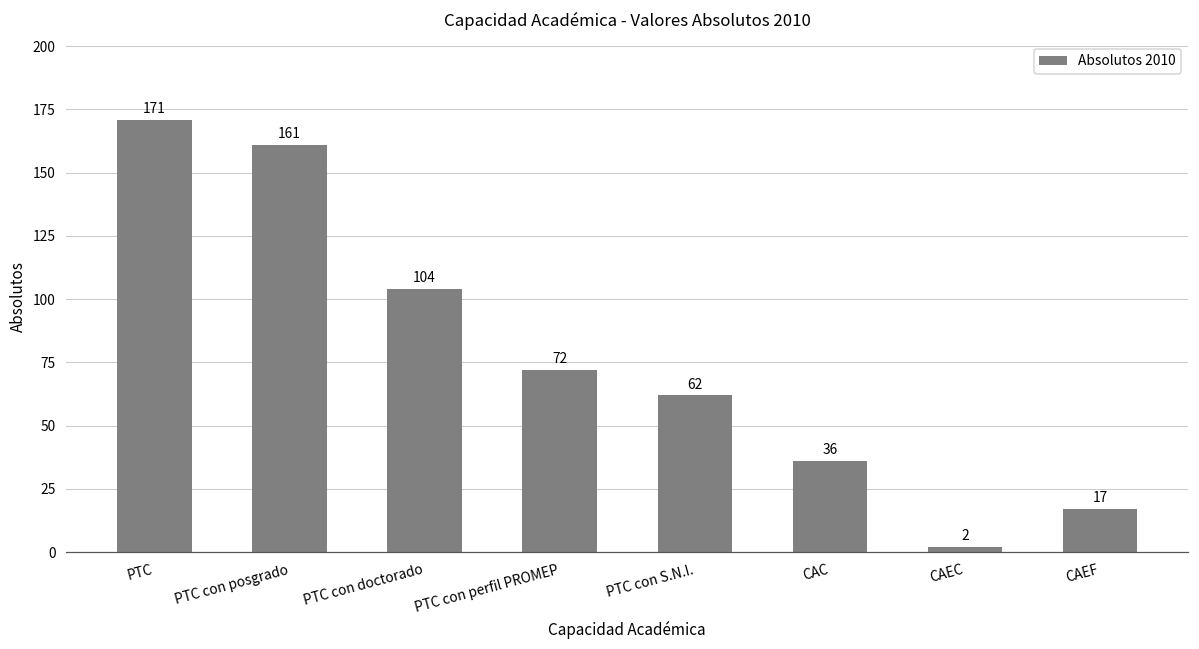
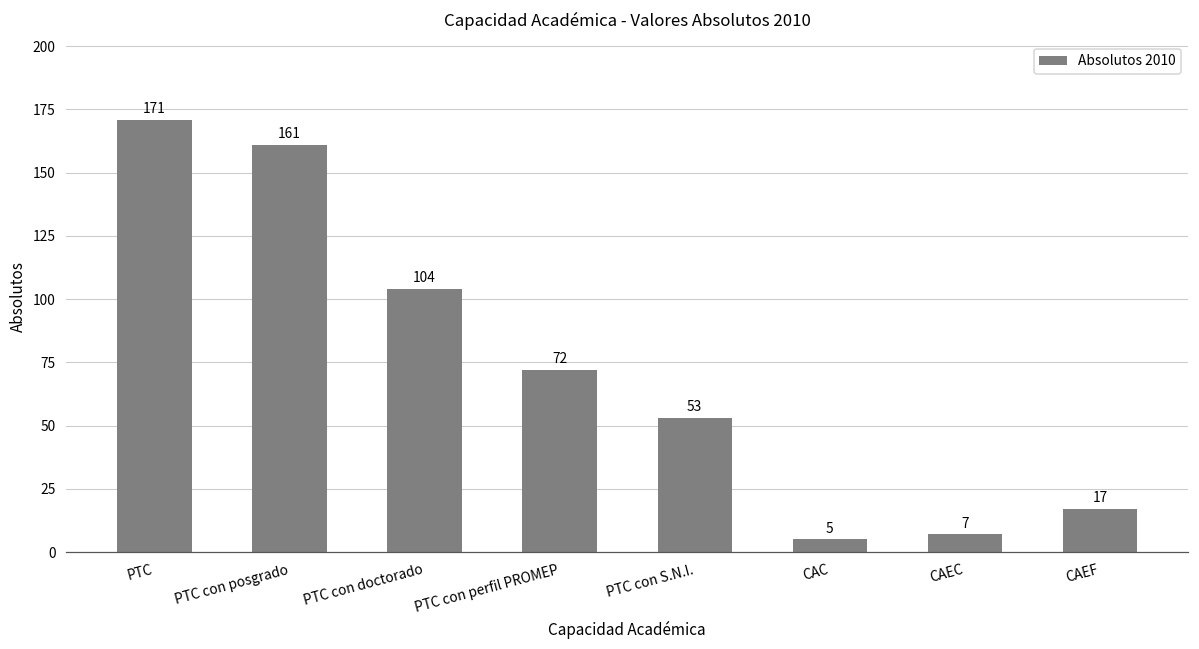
PTC con S.N.I.: 62 -> 53
CAC: 36 -> 5
CAEC: 2 -> 7
